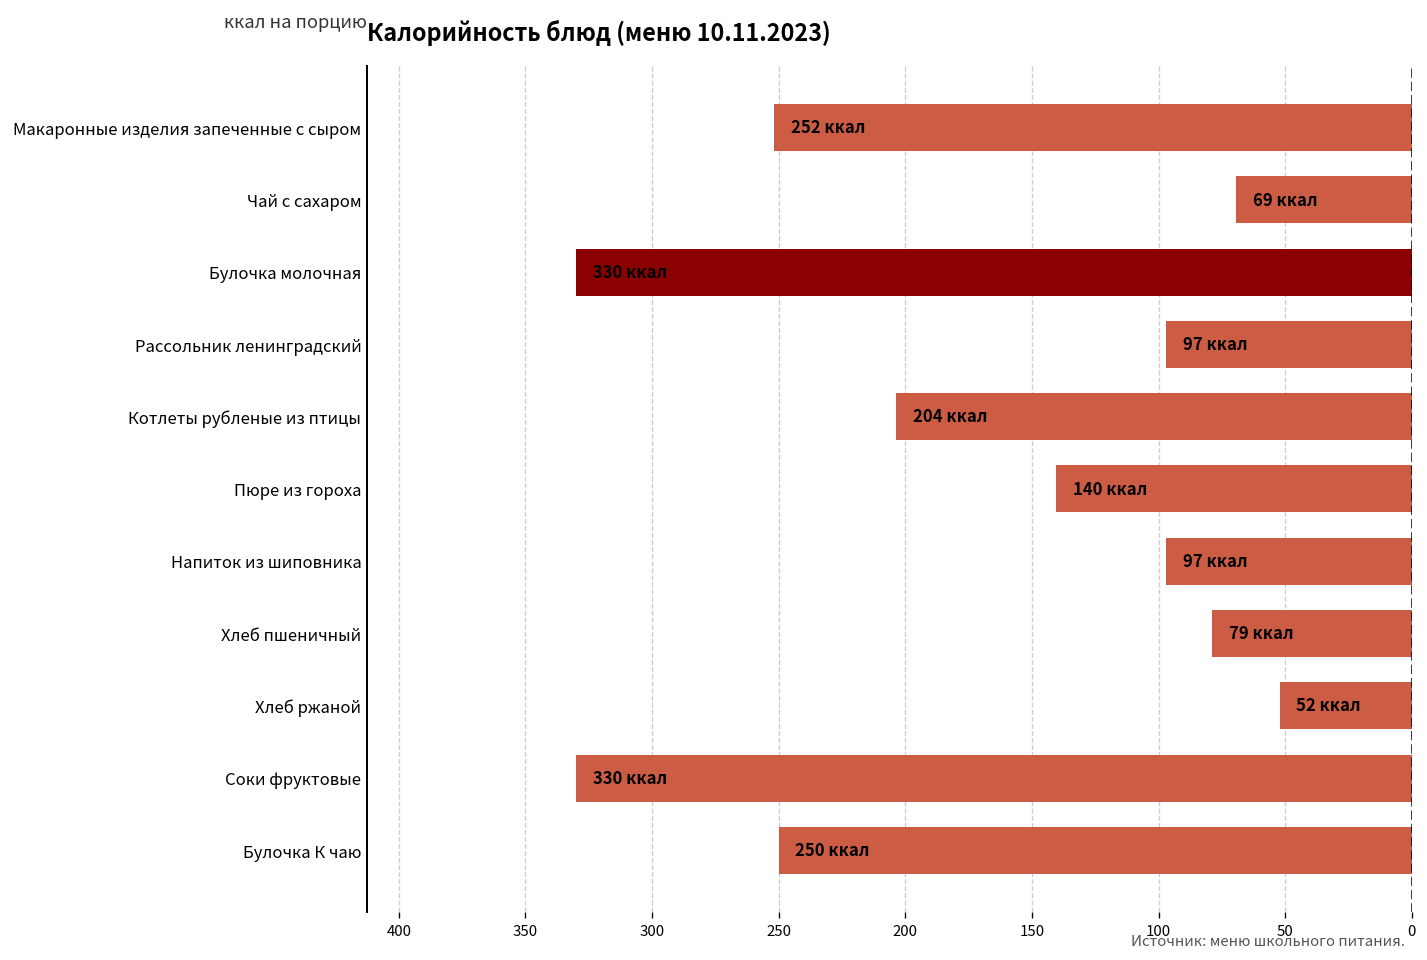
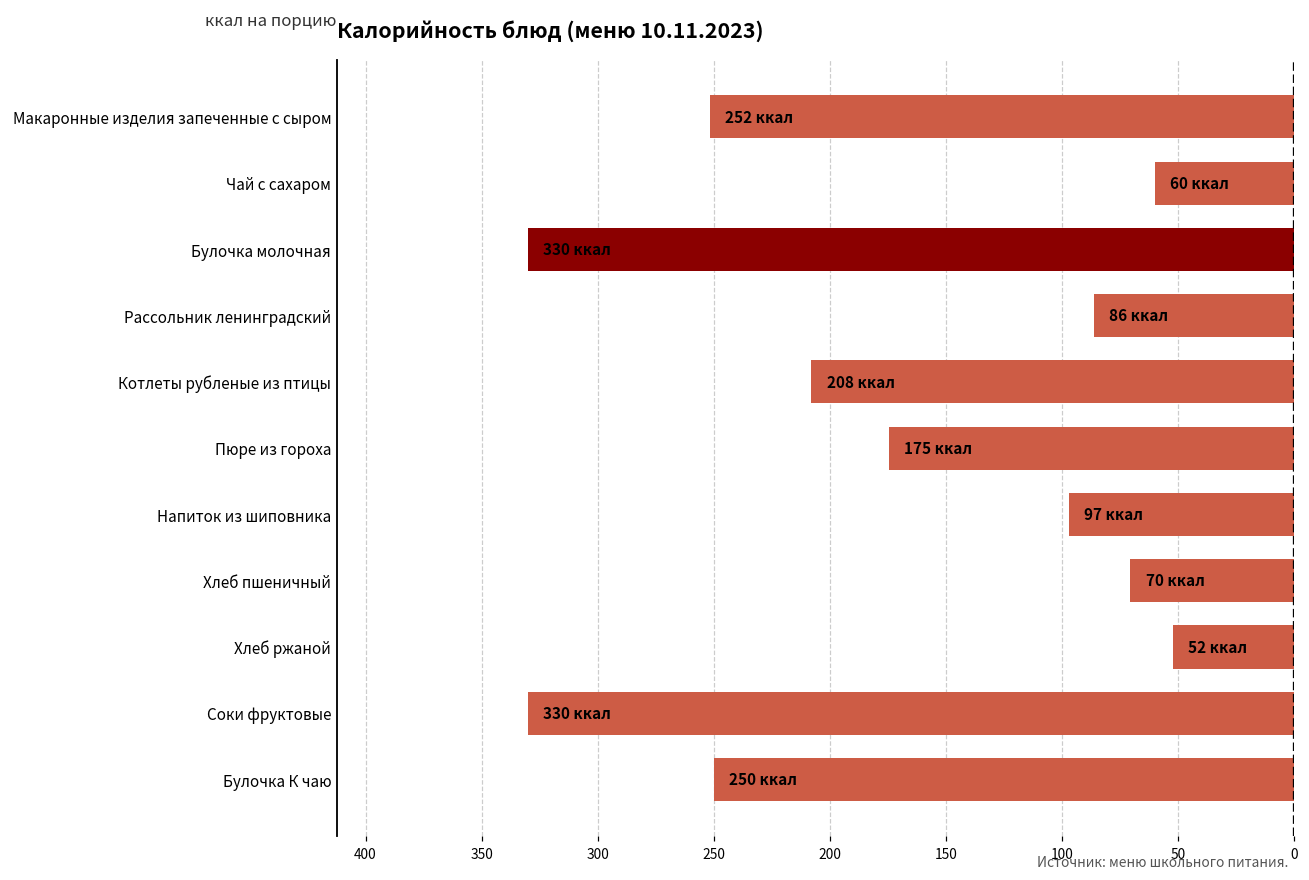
Чай с сахаром: 69 -> 60
Рассольник ленинградский: 97 -> 86
Котлеты рубленые из птицы: 204 -> 208
Пюре из гороха: 140 -> 175
Хлеб пшеничный: 79 -> 70
